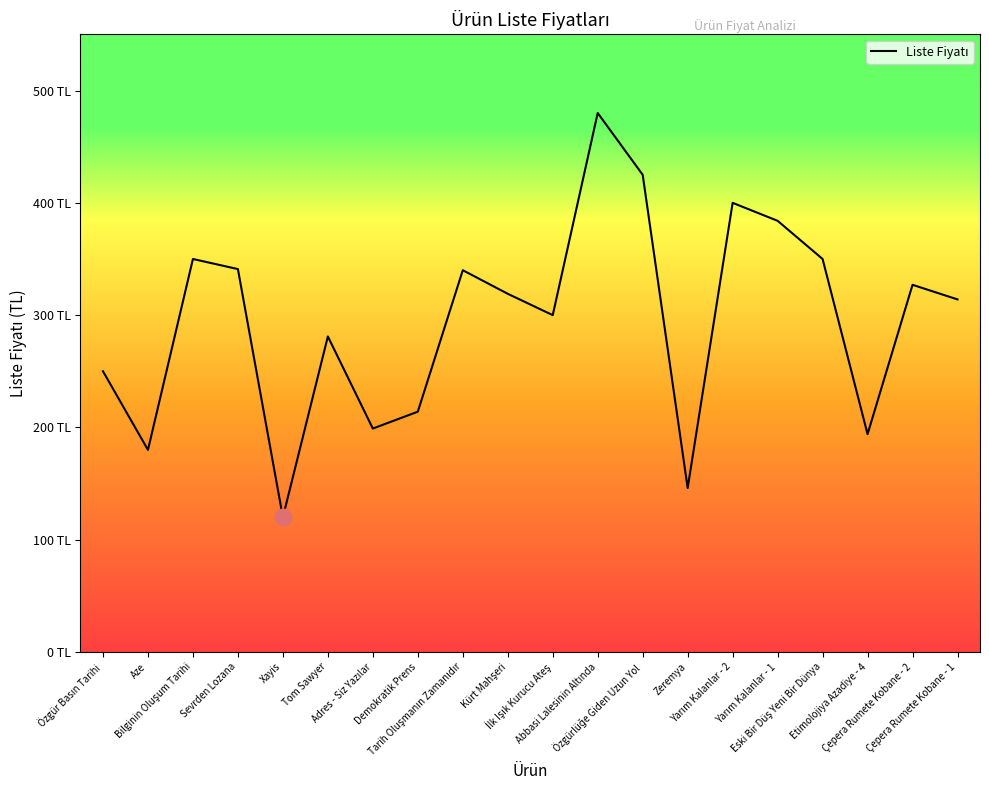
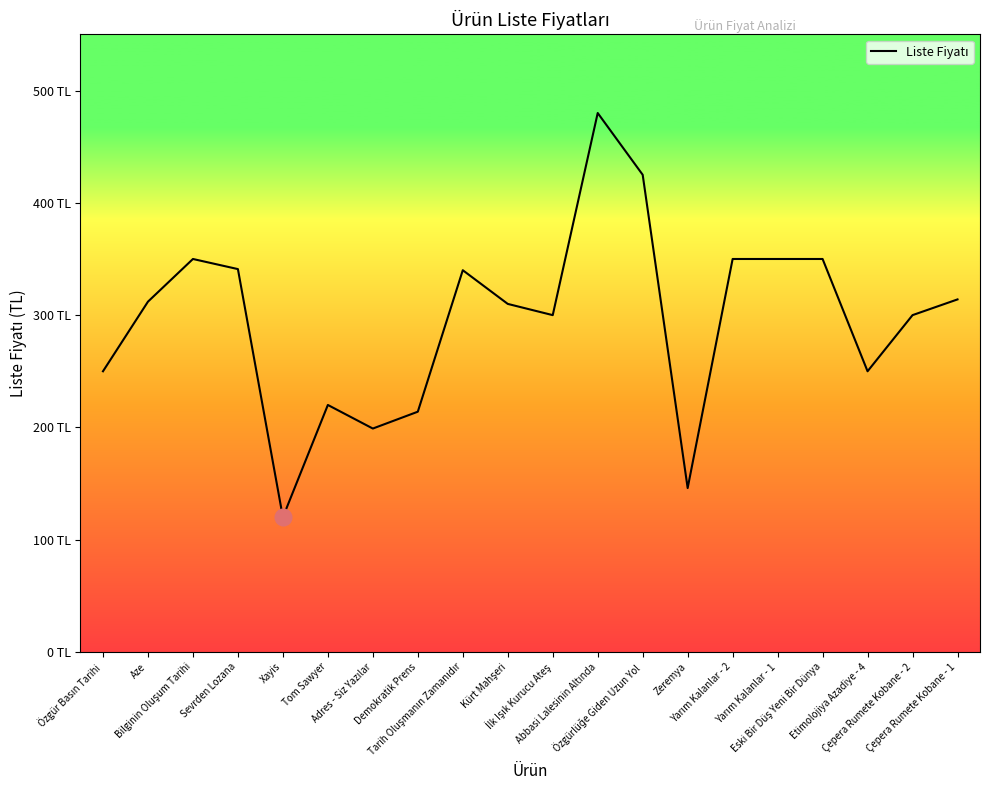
Liste Fiyatı, Aze: 180 TL -> 312 TL
Liste Fiyatı, Tom Sawyer: 281 TL -> 220 TL
Liste Fiyatı, Kürt Mahşeri: 319 TL -> 310 TL
Liste Fiyatı, Yarım Kalanlar - 2: 400 TL -> 350 TL
Liste Fiyatı, Yarım Kalanlar - 1: 384 TL -> 350 TL
Liste Fiyatı, Etimolojiya Azadiye - 4: 194 TL -> 250 TL
Liste Fiyatı, Çepera Rumete Kobane - 2: 327 TL -> 300 TL
